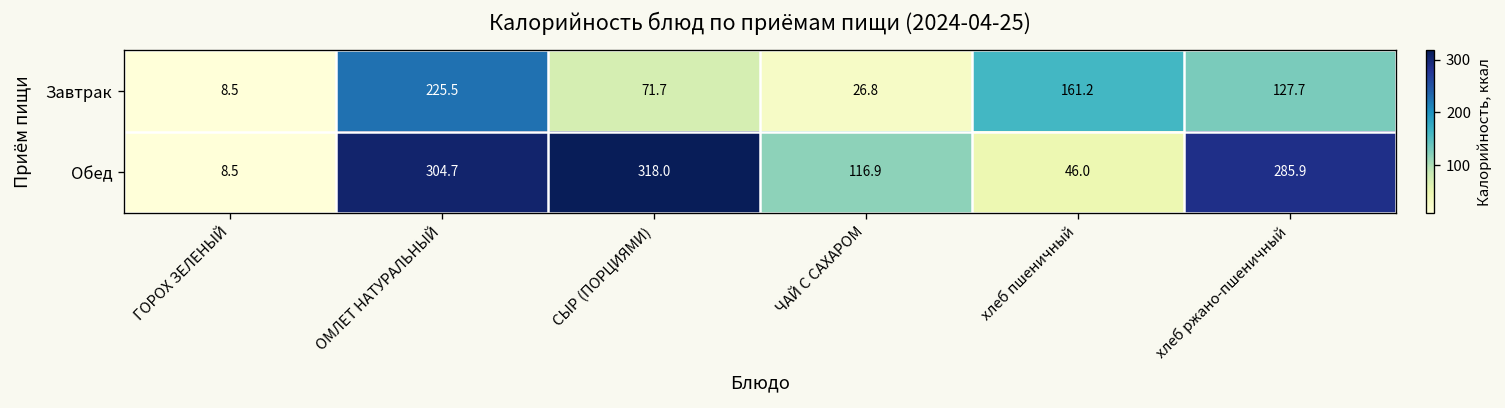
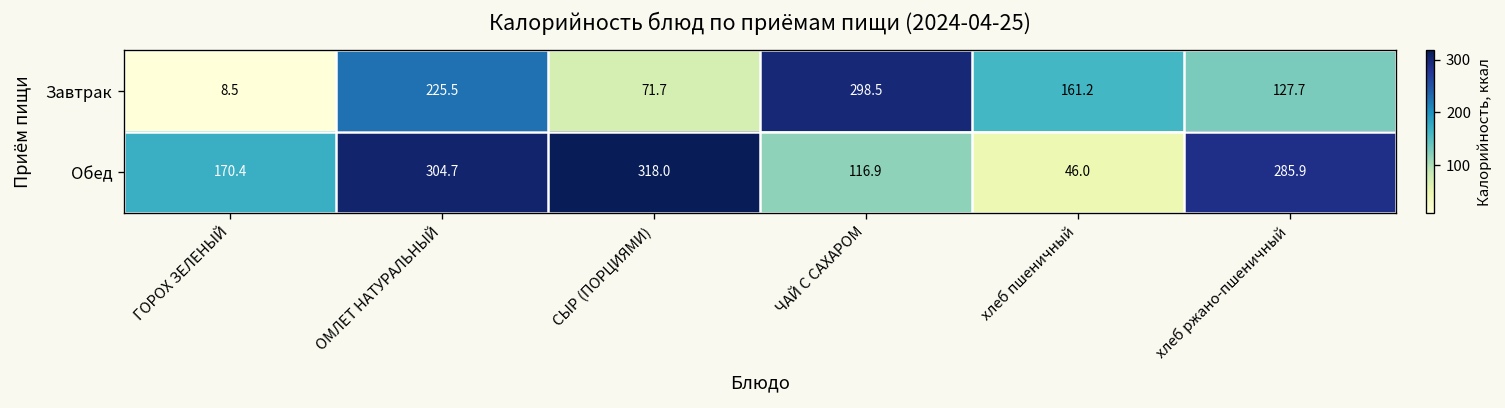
Завтрак, ЧАЙ С САХАРОМ: 26.8 -> 298.5
Обед, ГОРОХ ЗЕЛЕНЫЙ: 8.5 -> 170.4
